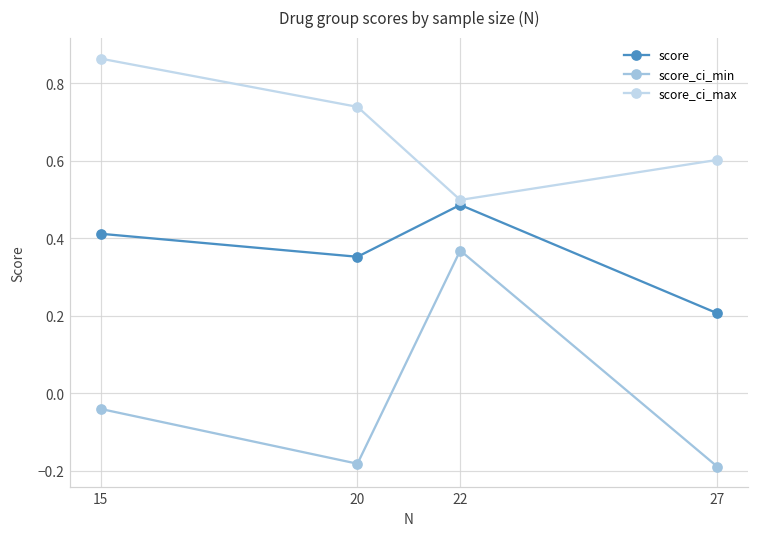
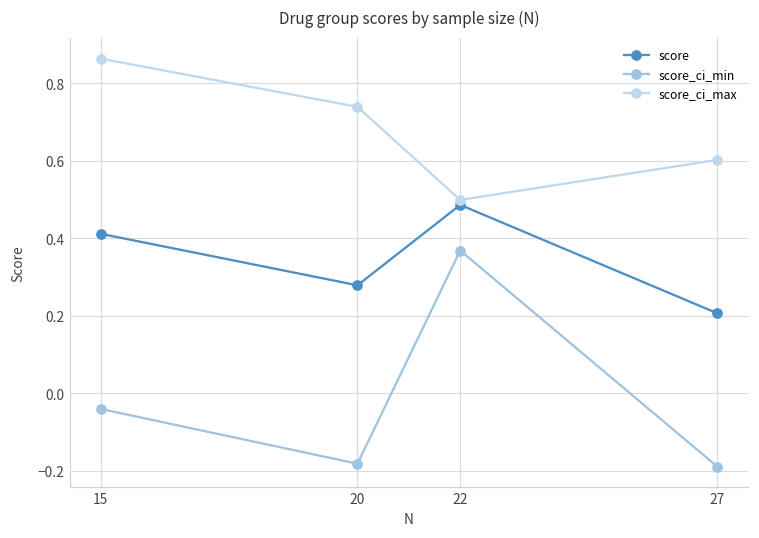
score, 20: 0.35 -> 0.28
